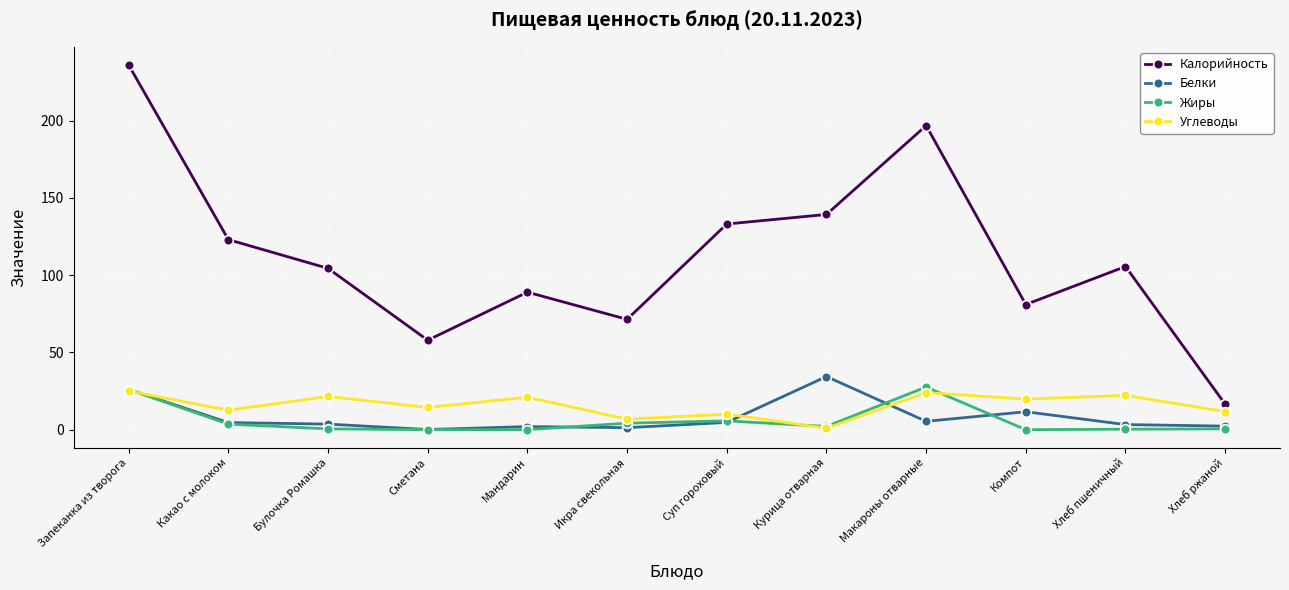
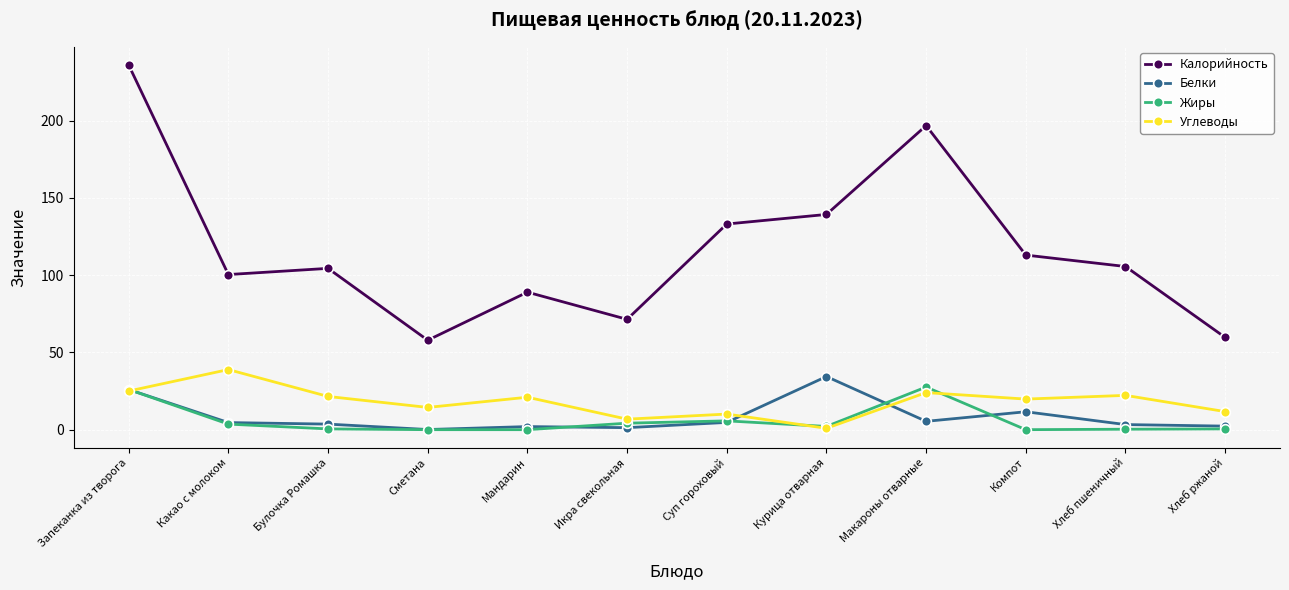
Калорийность, Какао с молоком: 123 -> 100
Углеводы, Какао с молоком: 13 -> 39
Калорийность, Компот: 81 -> 113
Калорийность, Хлеб ржаной: 17 -> 60
